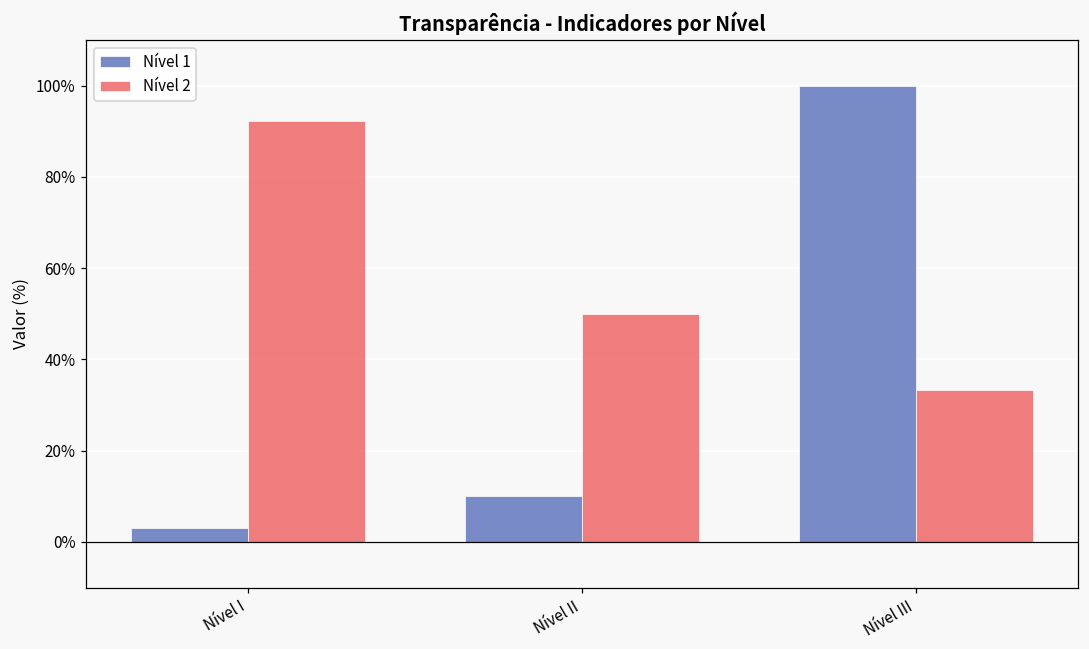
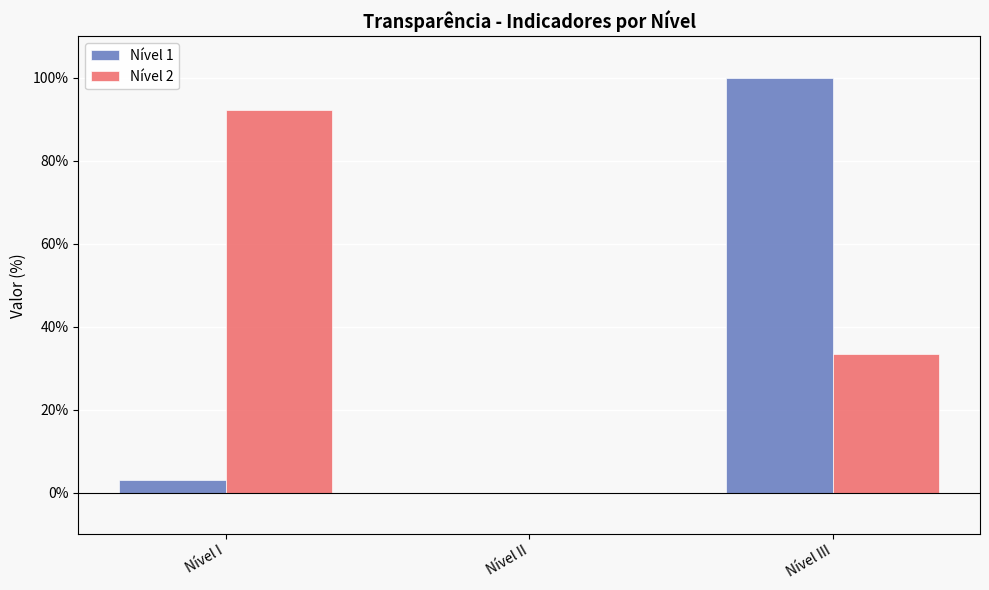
Nível 1, Nível II: 10% -> 0%
Nível 2, Nível II: 50% -> 0%
